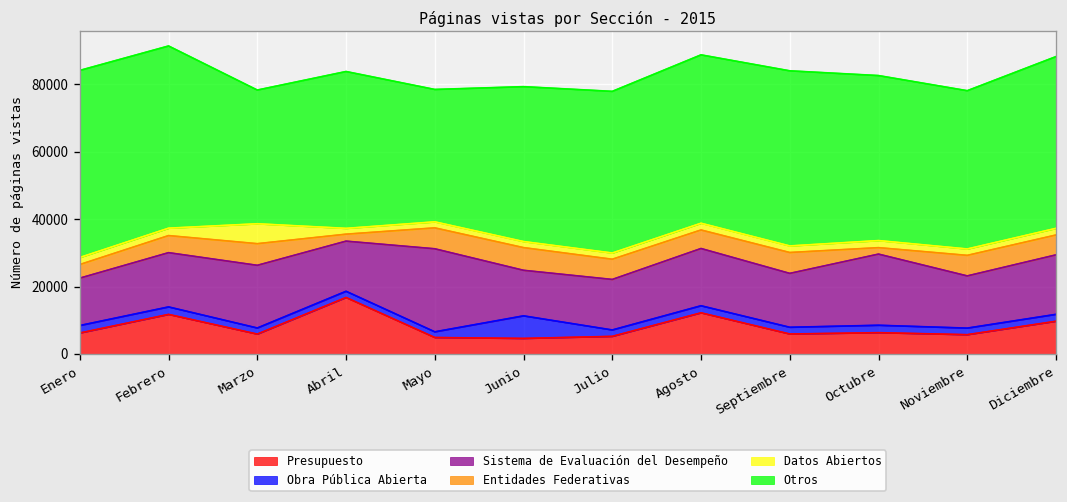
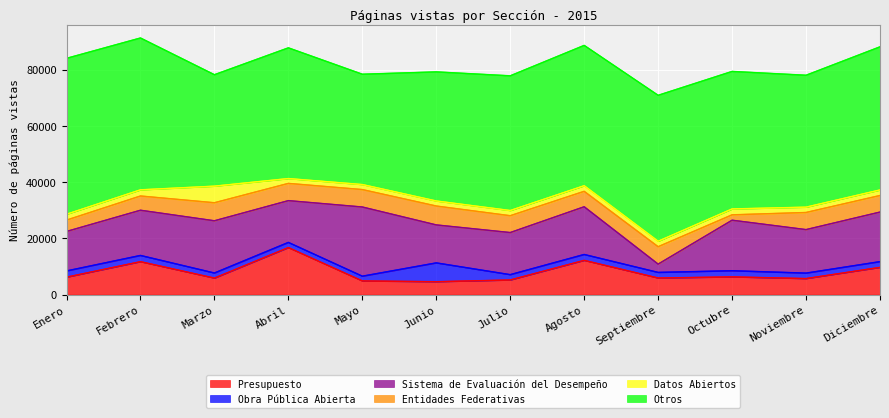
Entidades Federativas, Abril: 2000 -> 6000
Sistema de Evaluación del Desempeño, Septiembre: 16000 -> 3000
Sistema de Evaluación del Desempeño, Octubre: 21000 -> 18000
